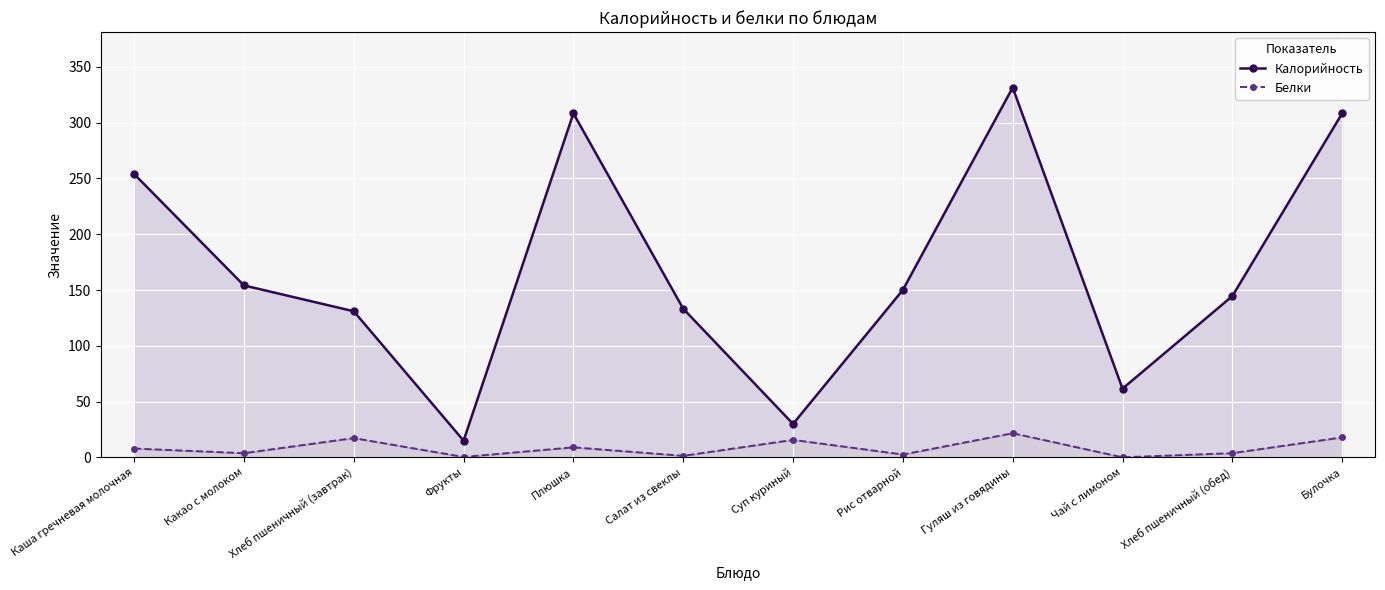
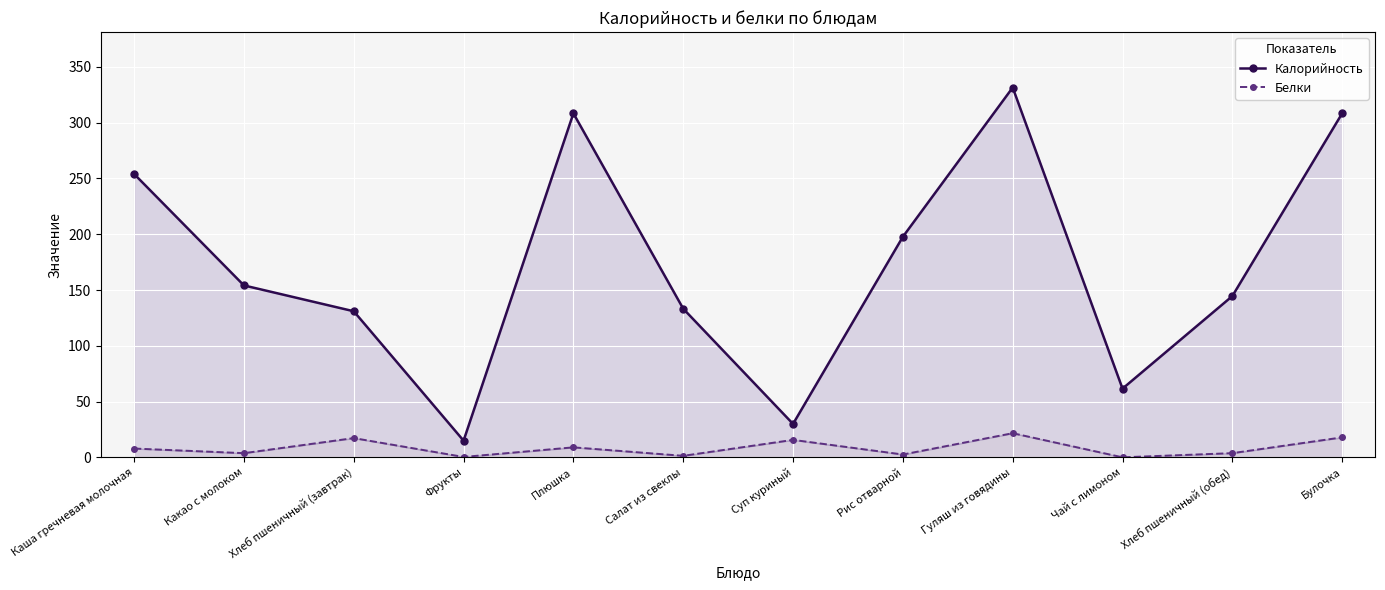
Калорийность, Рис отварной: 150 -> 198
